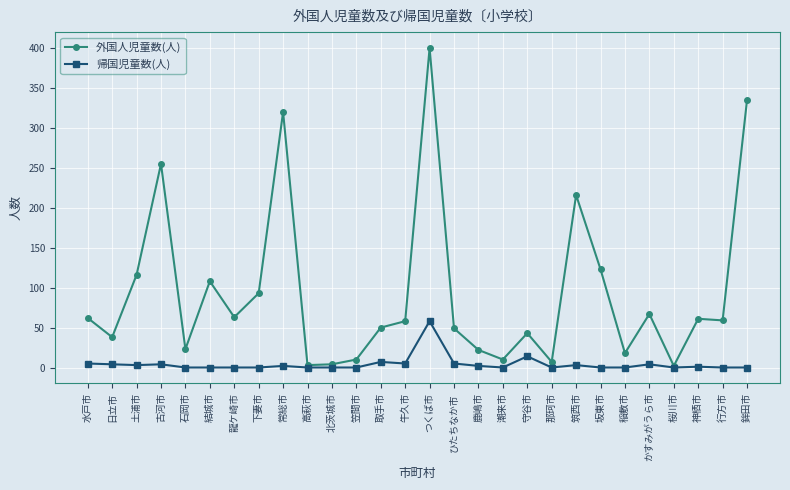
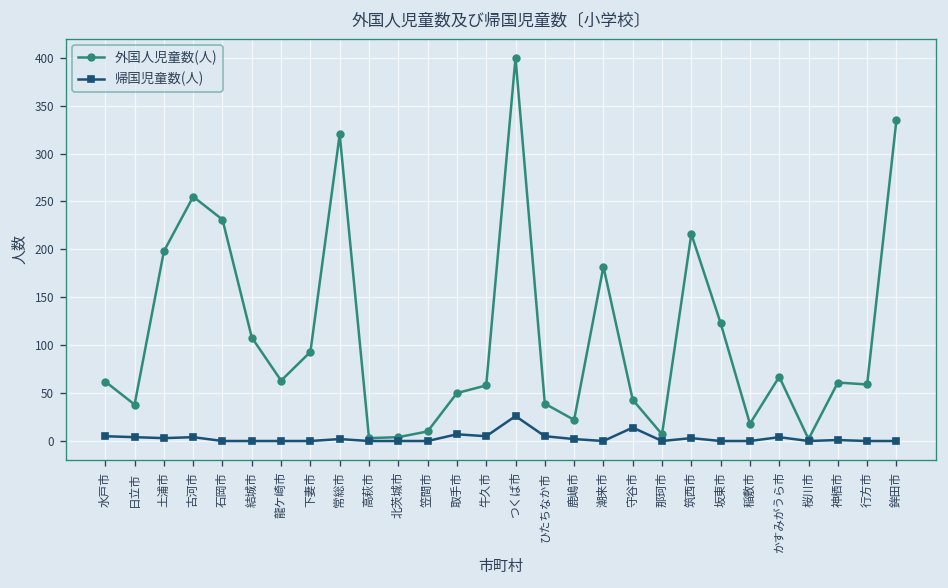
外国人児童数(人), 土浦市: 120 -> 200
外国人児童数(人), 石岡市: 20 -> 230
帰国児童数(人), つくば市: 60 -> 30
外国人児童数(人), ひたちなか市: 50 -> 40
外国人児童数(人), 潮来市: 10 -> 180
